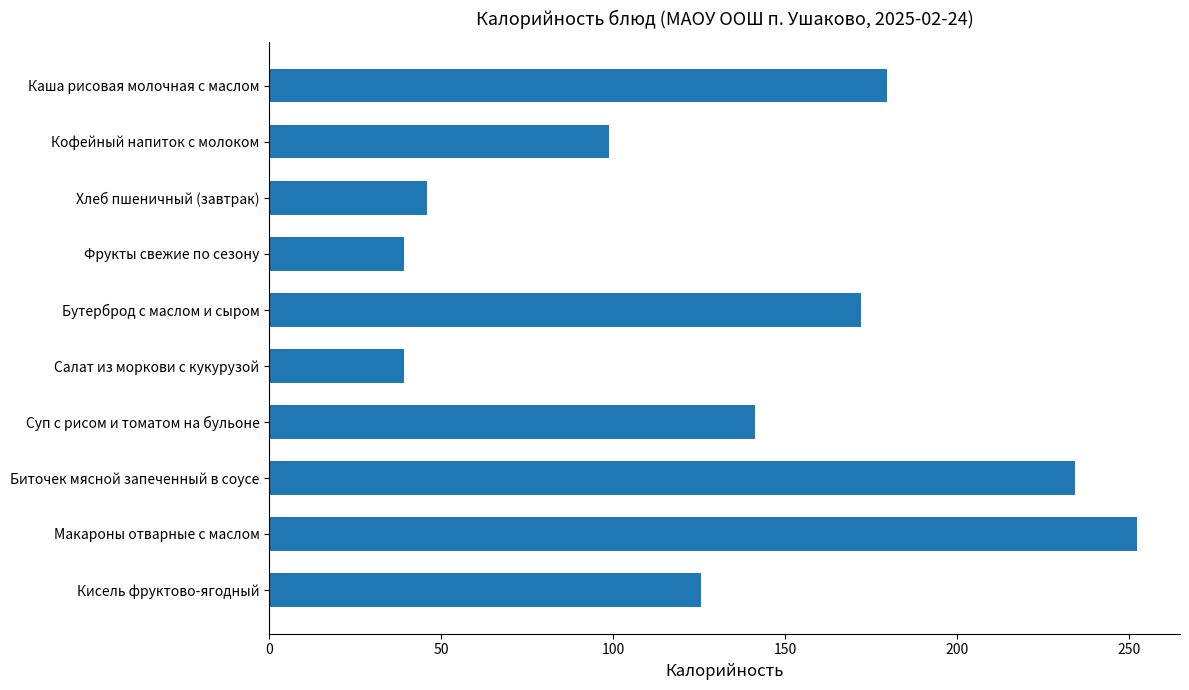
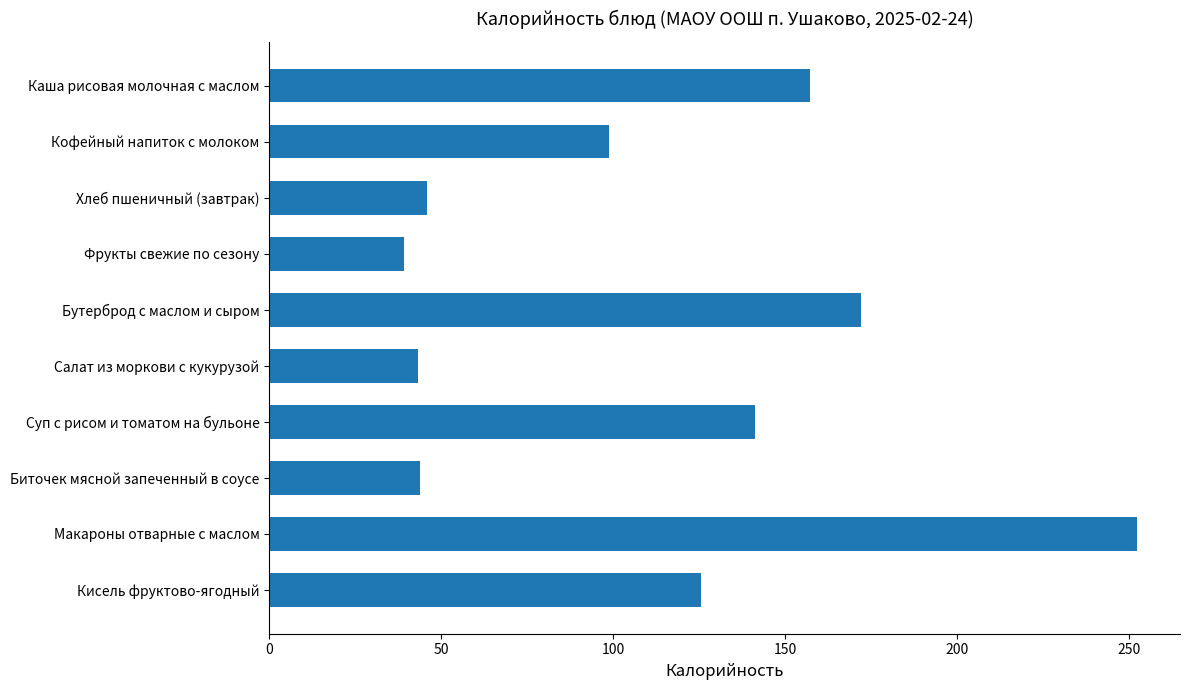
Каша рисовая молочная с маслом: 180 -> 157
Салат из моркови с кукурузой: 39 -> 43
Биточек мясной запеченный в соусе: 234 -> 44
